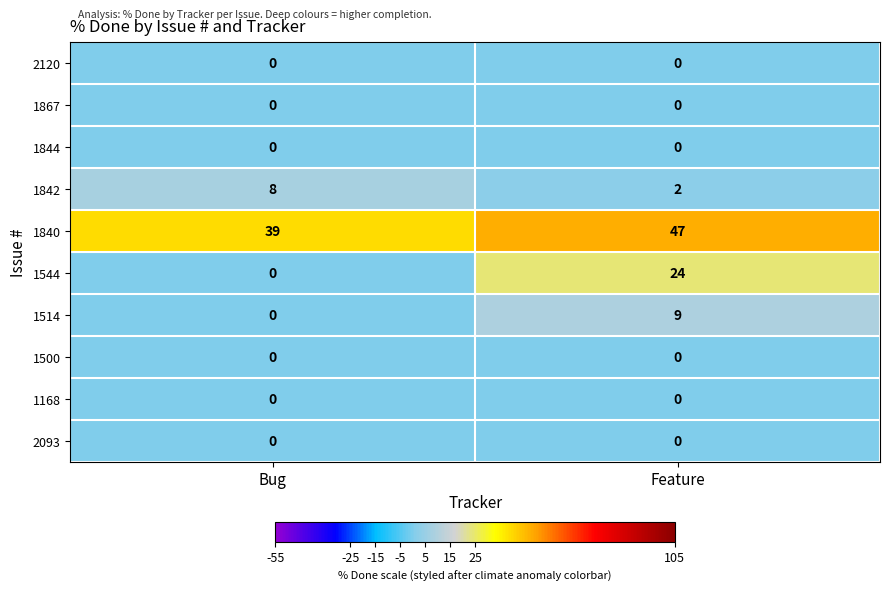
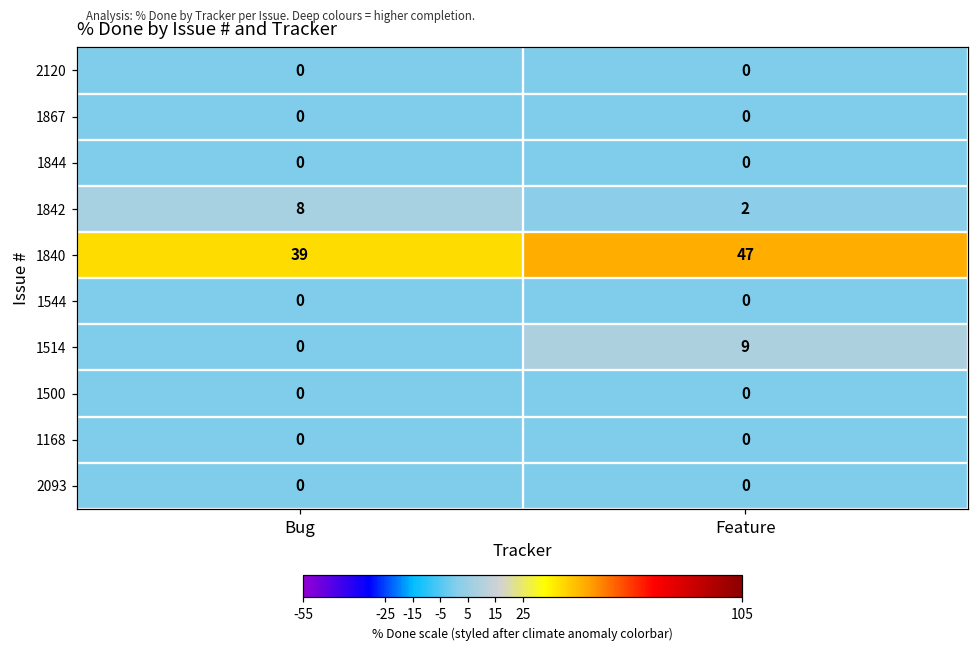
1544, Feature: 24 -> 0
